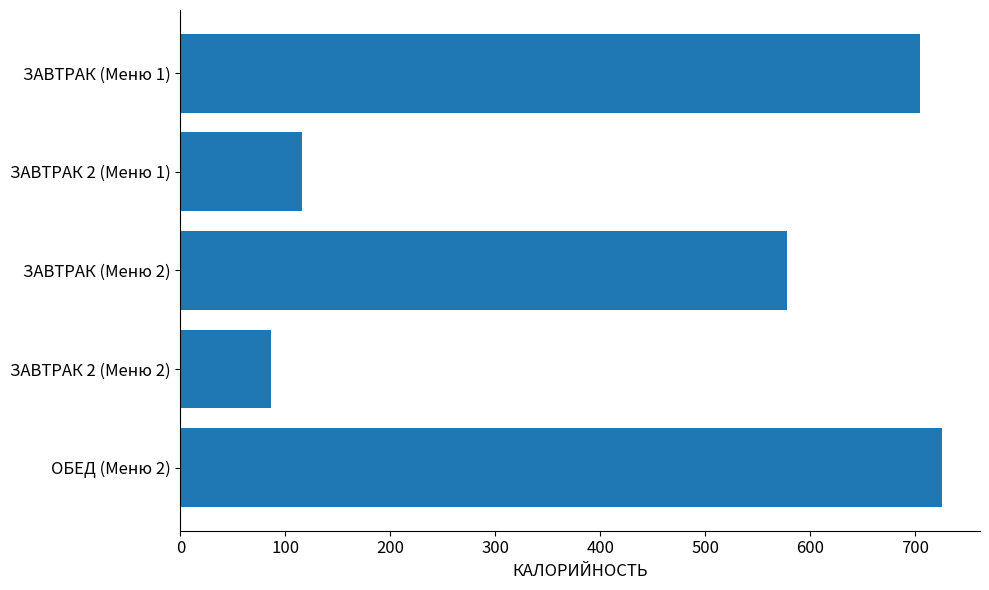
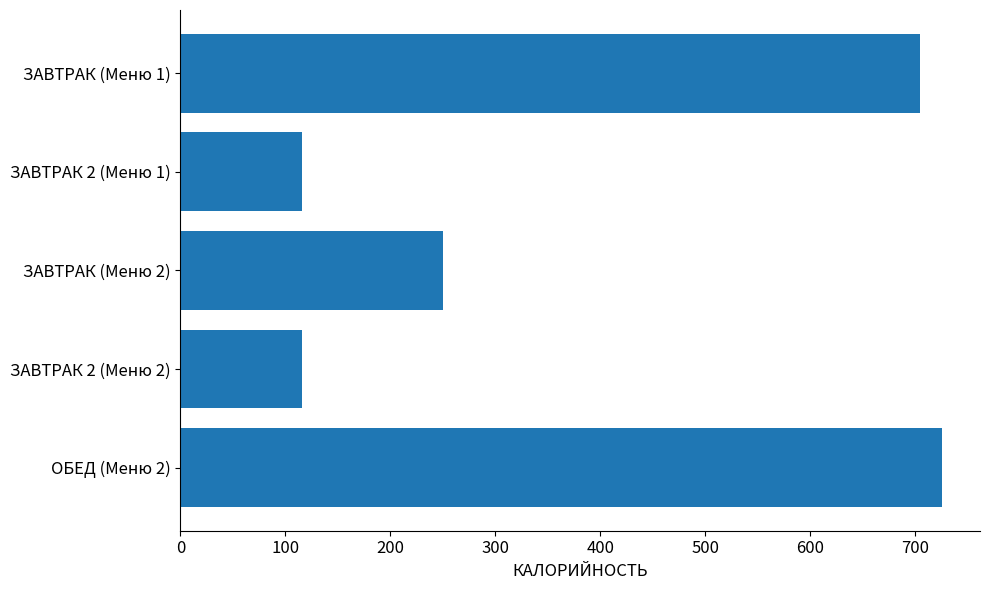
ЗАВТРАК (Меню 2): 578 -> 250
ЗАВТРАК 2 (Меню 2): 86 -> 116
